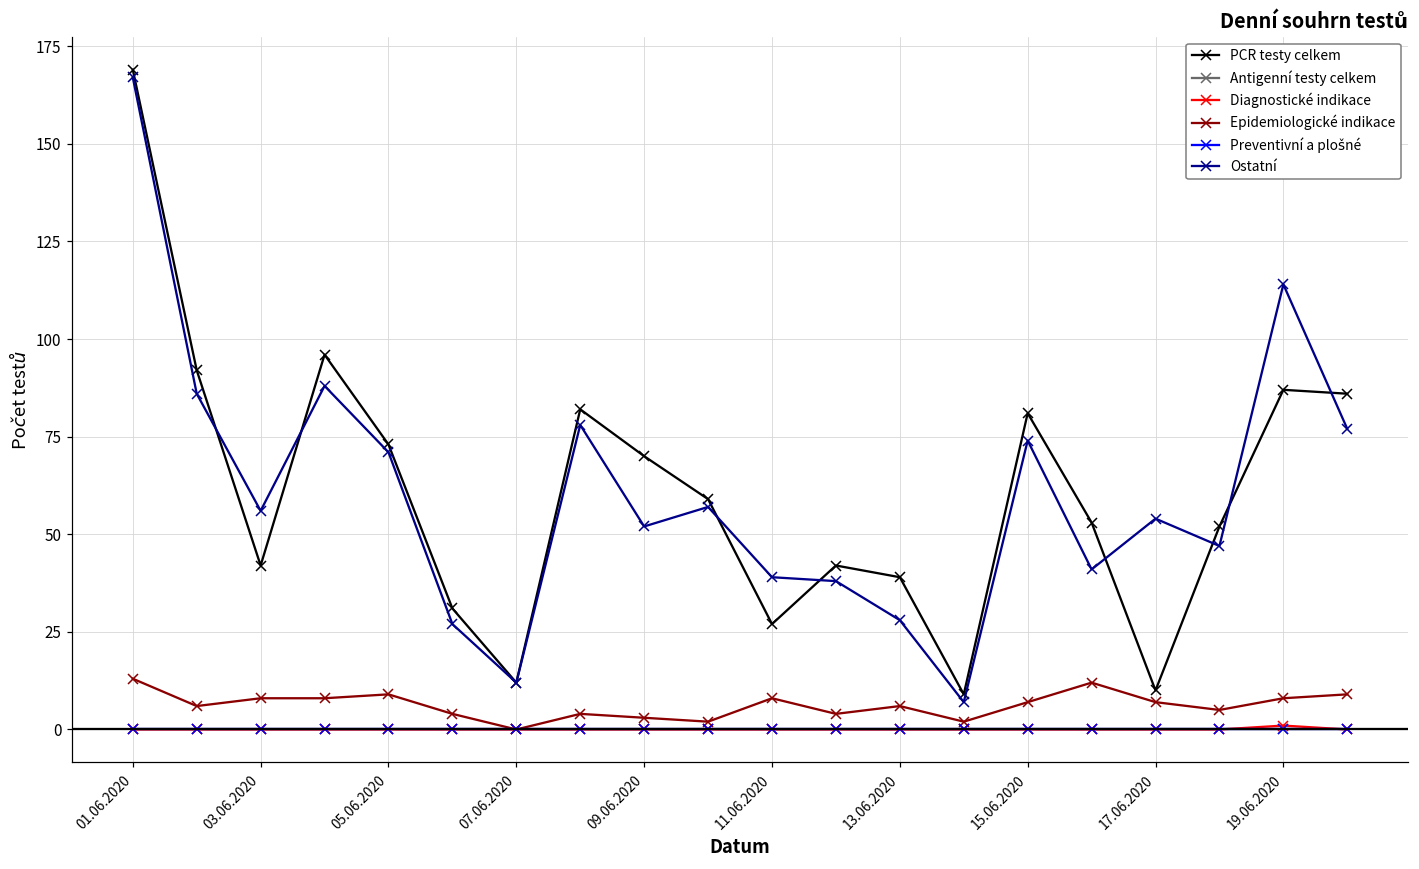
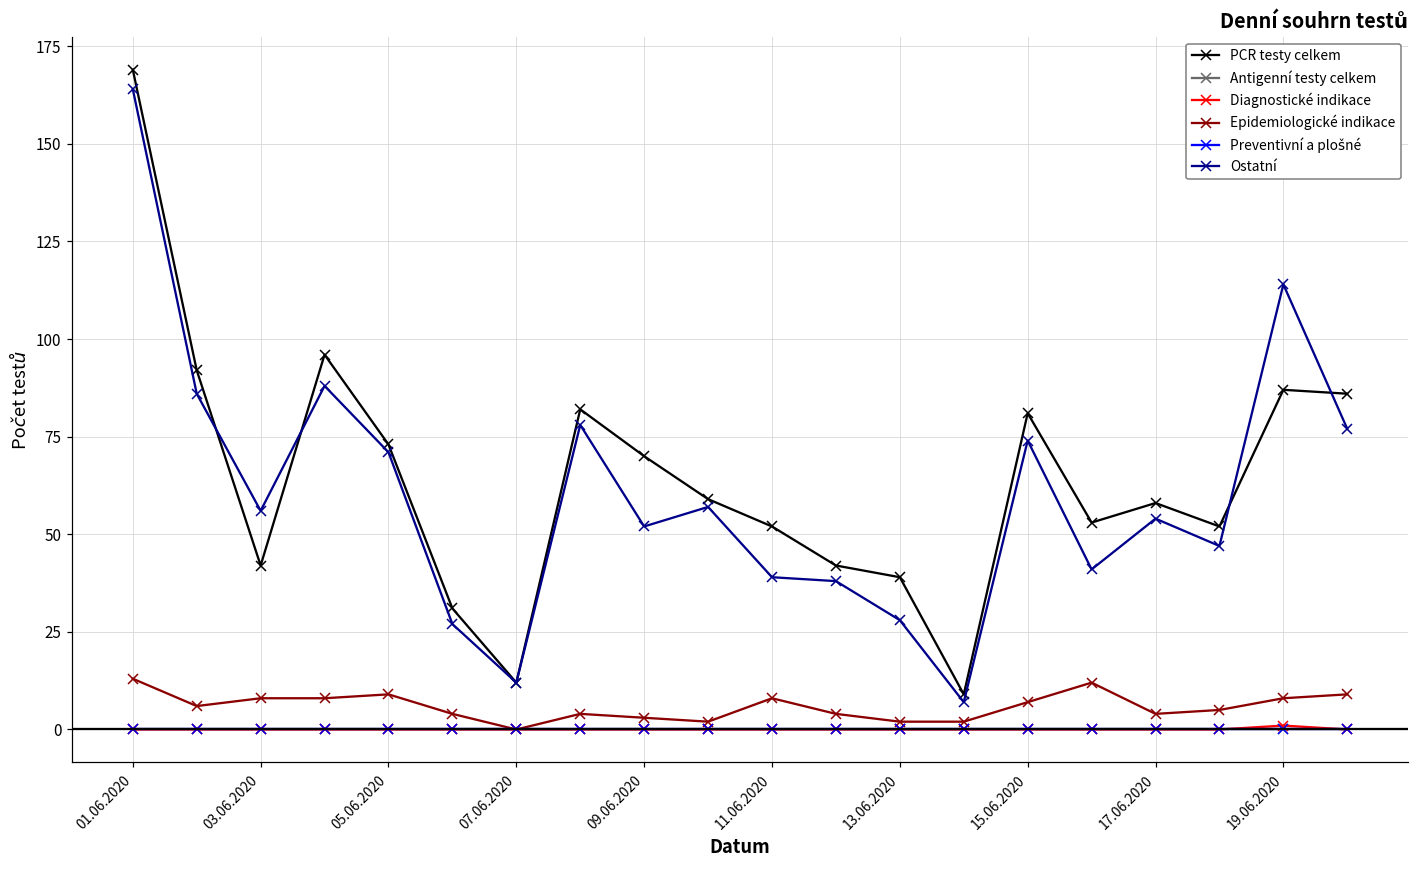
Ostatní, 01.06.2020: 167 -> 164
PCR testy celkem, 11.06.2020: 27 -> 52
Epidemiologické indikace, 13.06.2020: 6 -> 2
PCR testy celkem, 17.06.2020: 10 -> 58
Epidemiologické indikace, 17.06.2020: 7 -> 4
